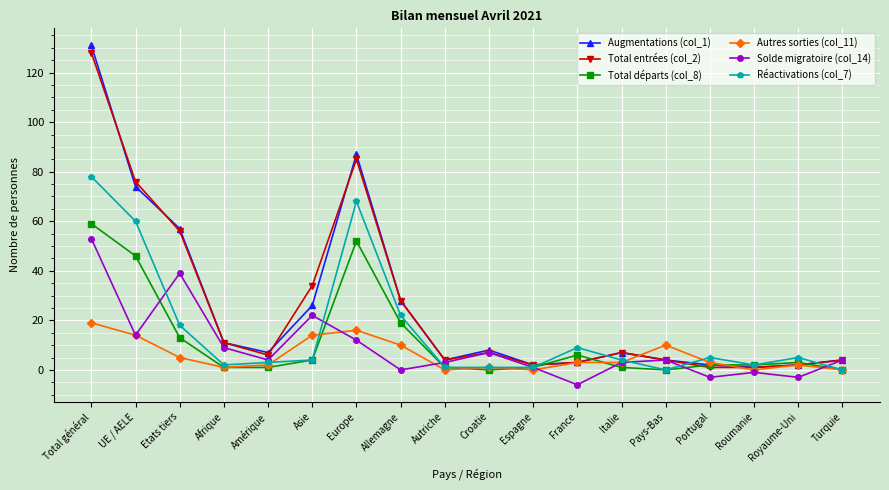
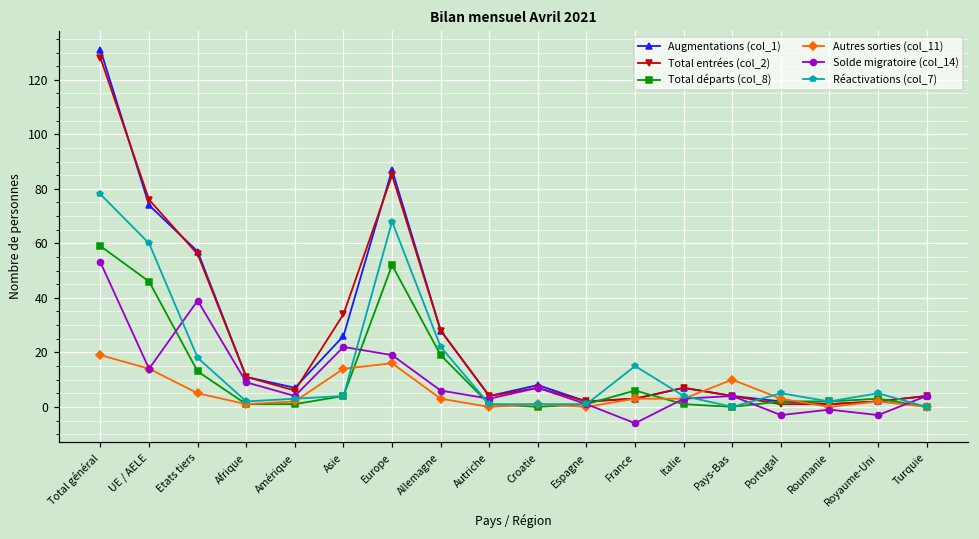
Solde migratoire (col_14), Europe: 12 -> 19
Autres sorties (col_11), Allemagne: 10 -> 3
Solde migratoire (col_14), Allemagne: 0 -> 6
Réactivations (col_7), France: 9 -> 15
